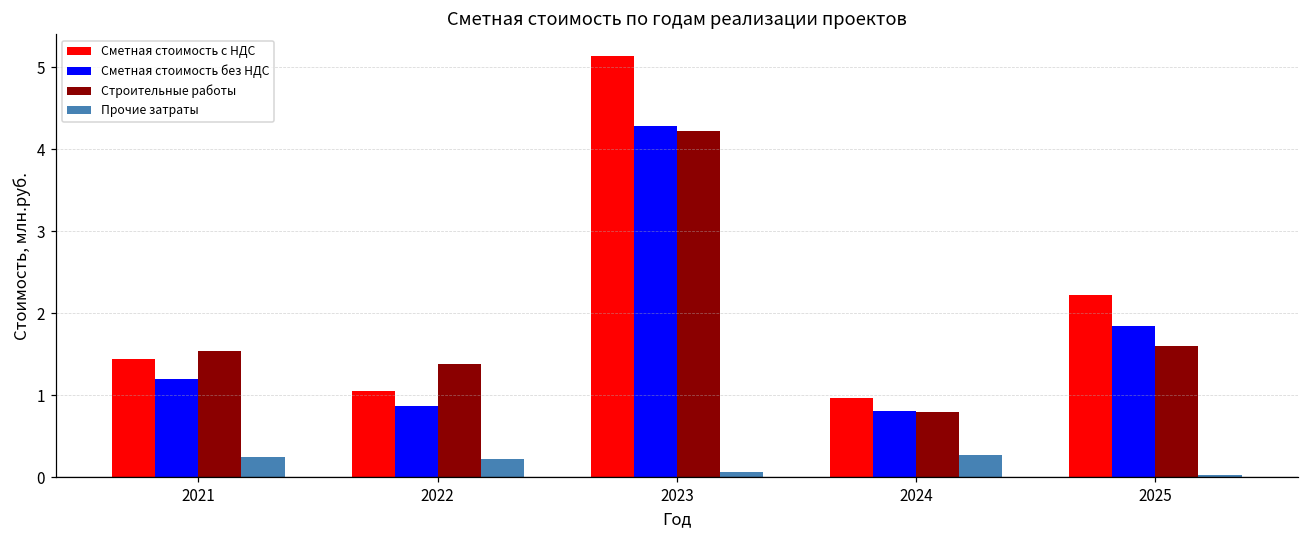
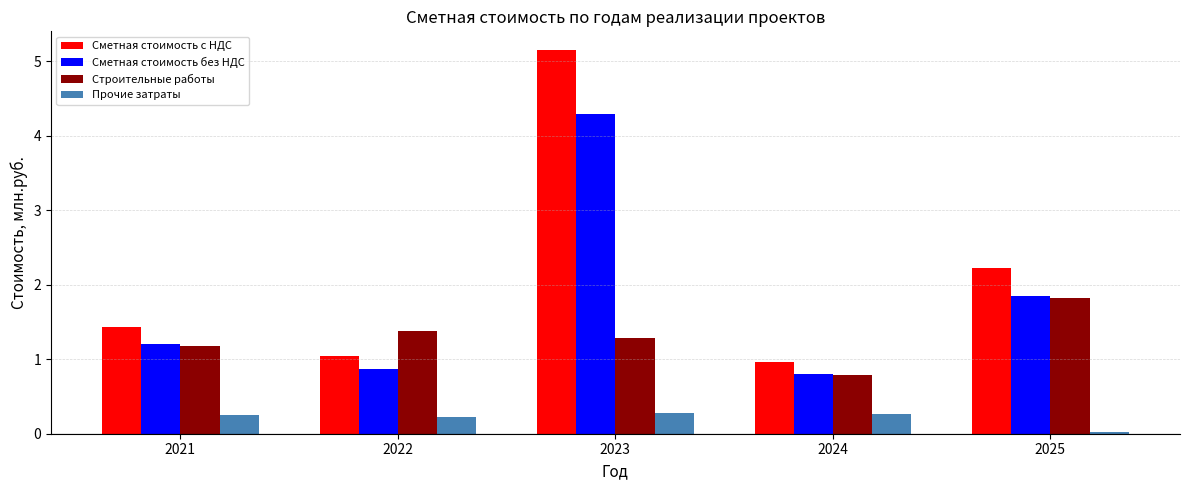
Строительные работы, 2021: 1.5 -> 1.2
Строительные работы, 2023: 4.2 -> 1.3
Прочие затраты, 2023: 0.1 -> 0.3
Строительные работы, 2025: 1.6 -> 1.8
